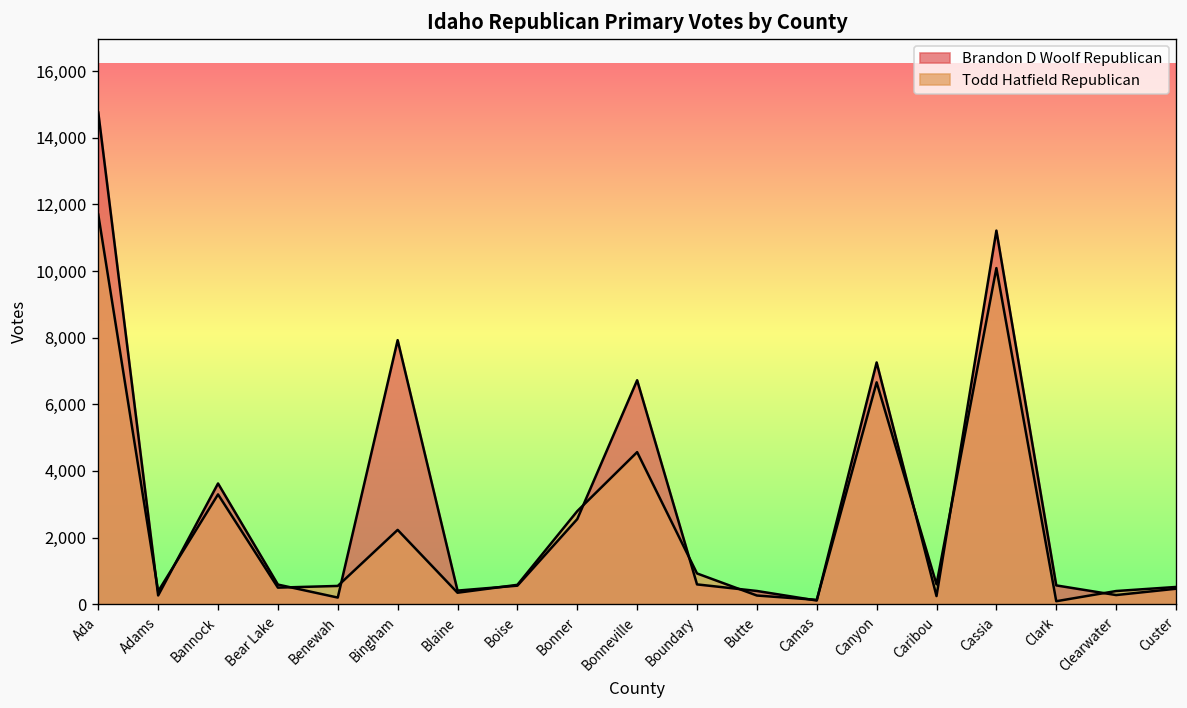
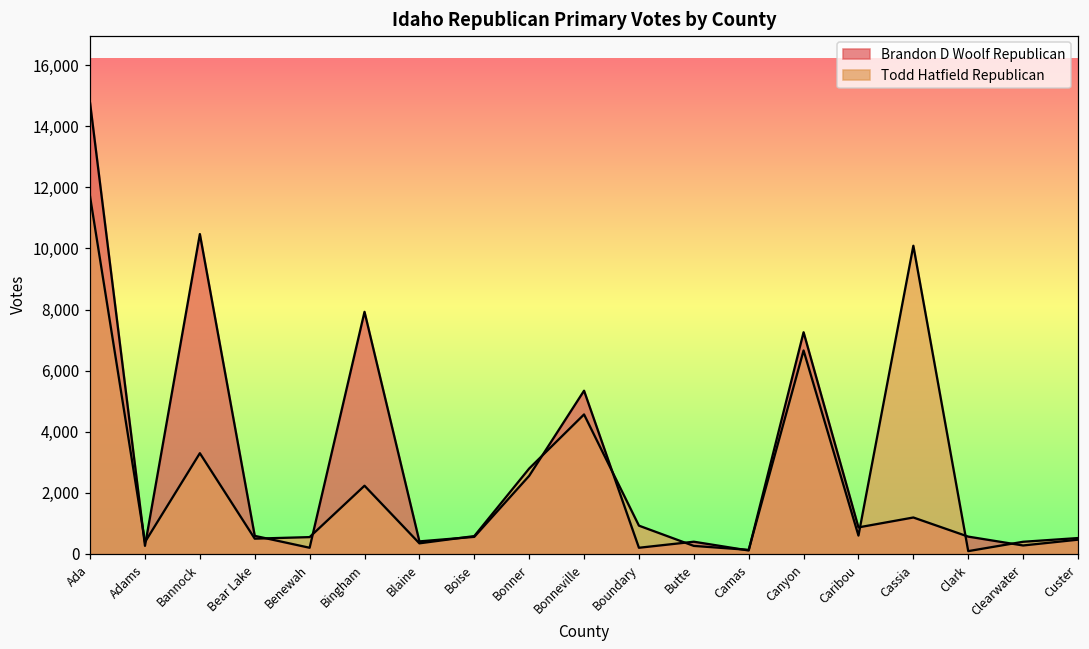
Brandon D Woolf Republican, Bannock: 3,600 -> 10,500
Brandon D Woolf Republican, Bonneville: 6,700 -> 5,300
Brandon D Woolf Republican, Boundary: 600 -> 200
Brandon D Woolf Republican, Caribou: 200 -> 900
Brandon D Woolf Republican, Cassia: 11,200 -> 1,200
